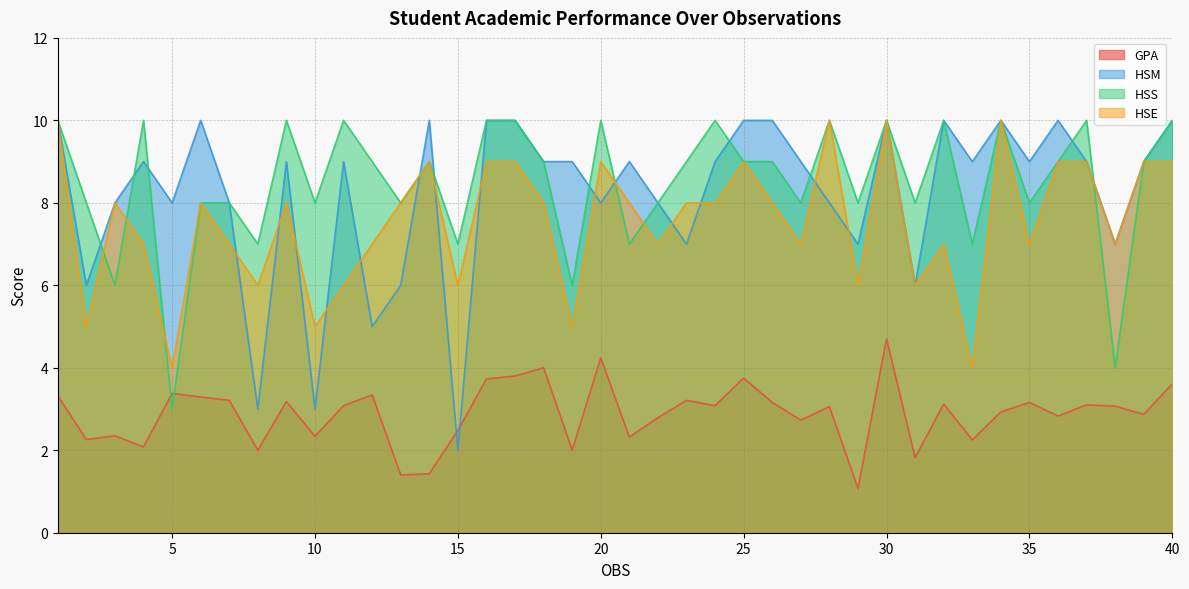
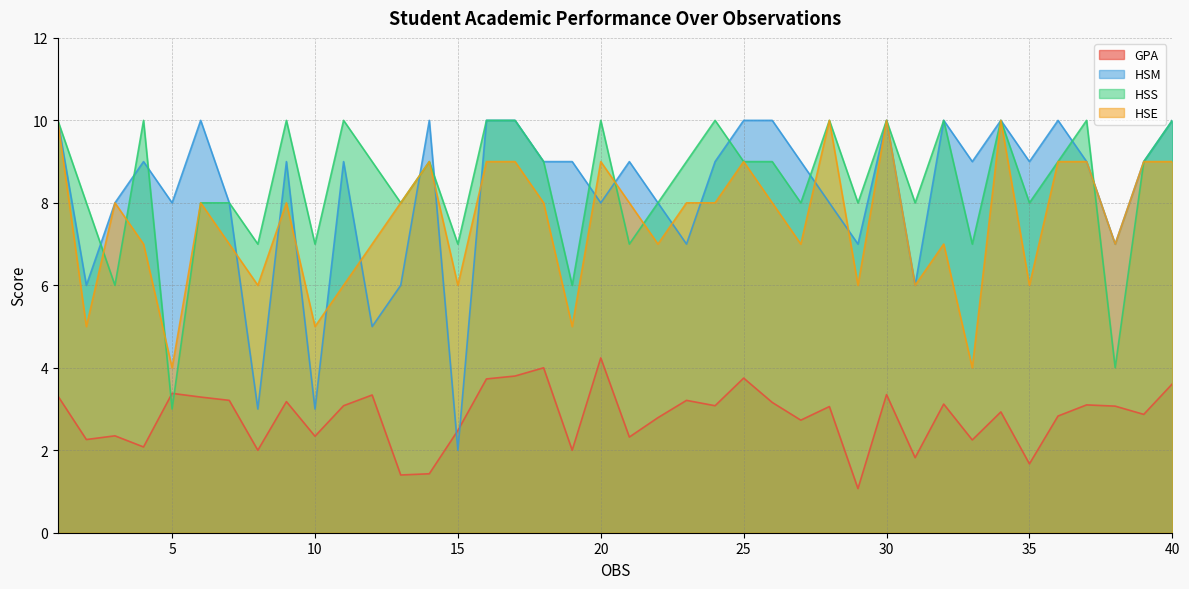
HSS, 10: 8 -> 7
GPA, 30: 4.7 -> 3.4
GPA, 35: 3.2 -> 1.7
HSE, 35: 7 -> 6
